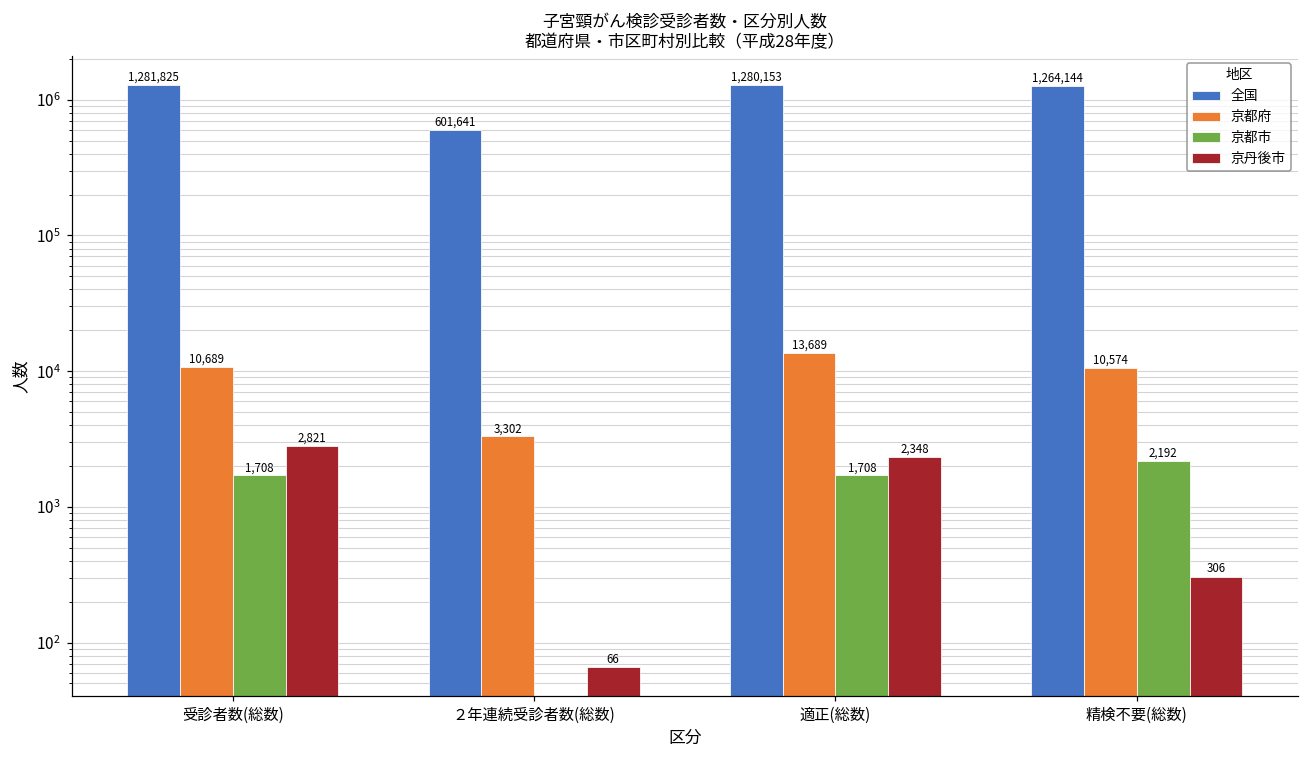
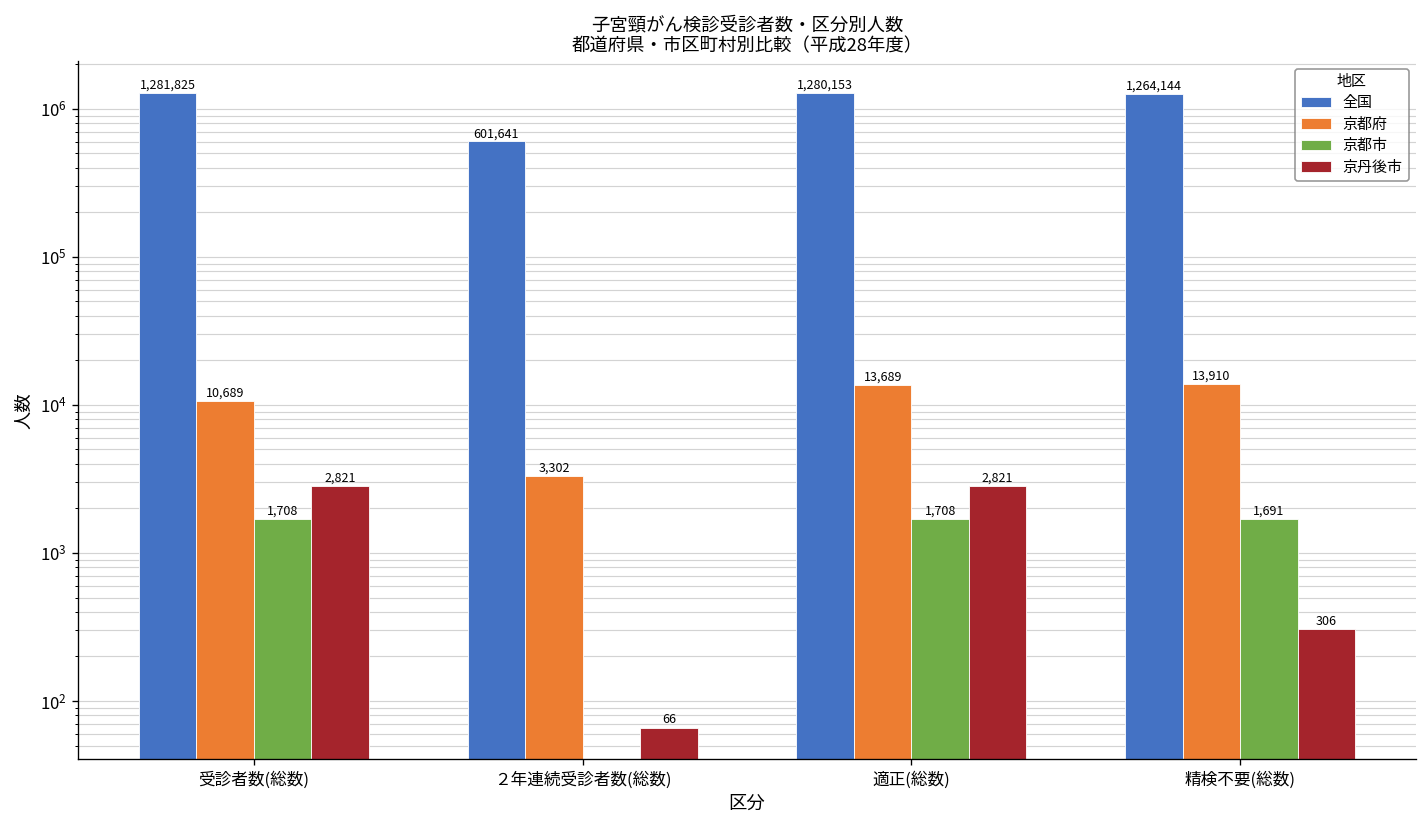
京丹後市, 適正(総数): 2,348 -> 2,821
京都府, 精検不要(総数): 10,574 -> 13,910
京都市, 精検不要(総数): 2,192 -> 1,691
